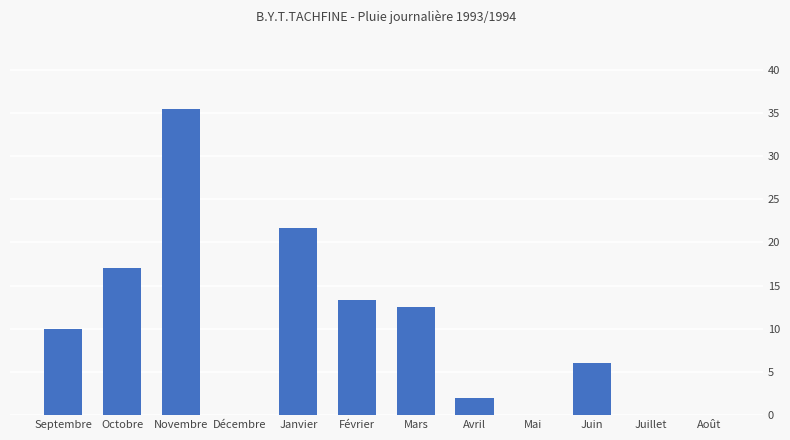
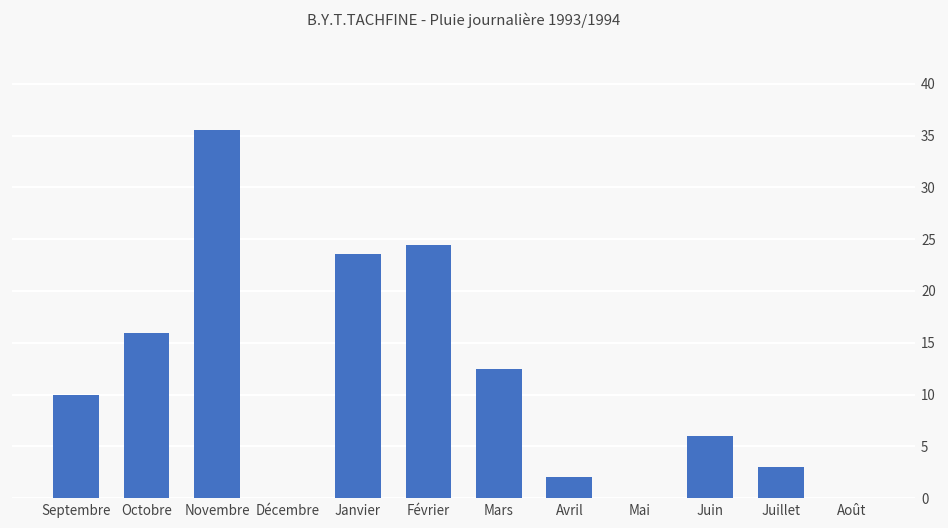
Octobre: 17 -> 16
Janvier: 22 -> 24
Février: 13 -> 24
Juillet: 0 -> 3
